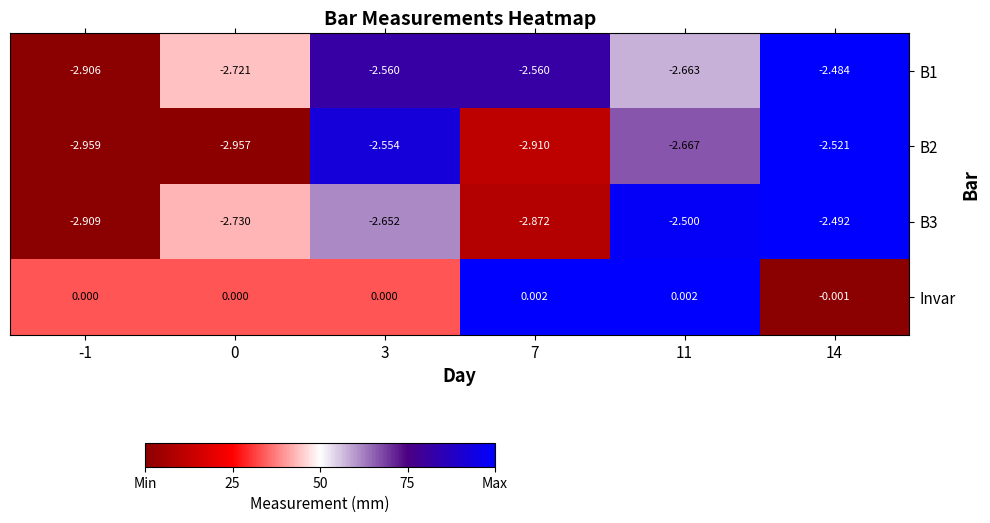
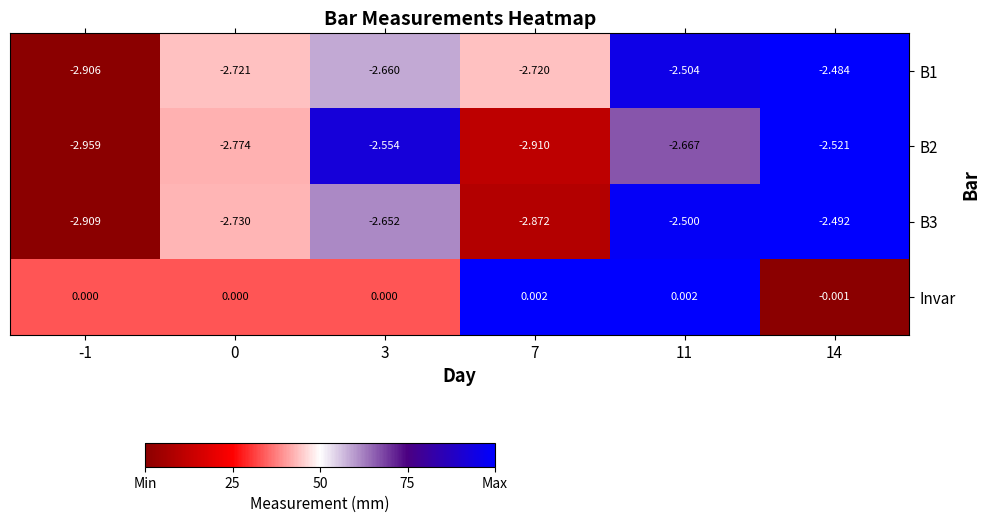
B1, 3: -2.560 -> -2.660
B1, 7: -2.560 -> -2.720
B1, 11: -2.663 -> -2.504
B2, 0: -2.957 -> -2.774
